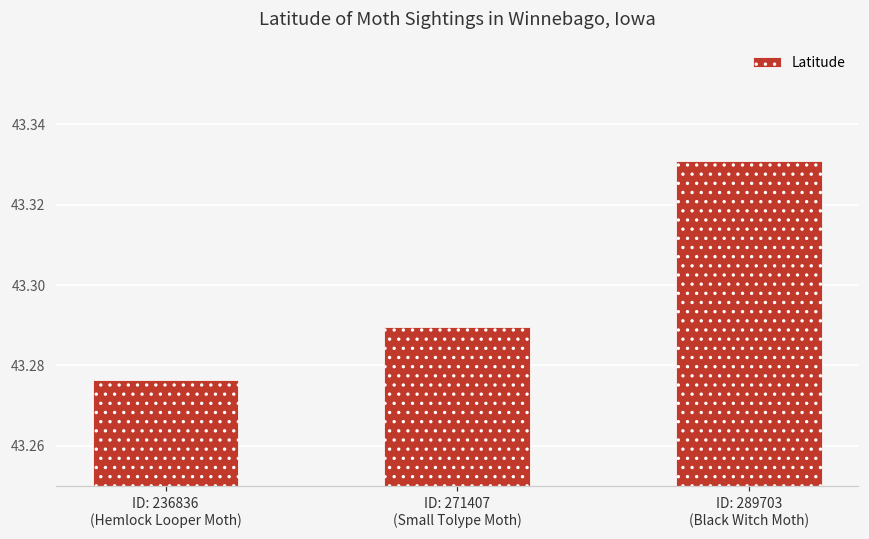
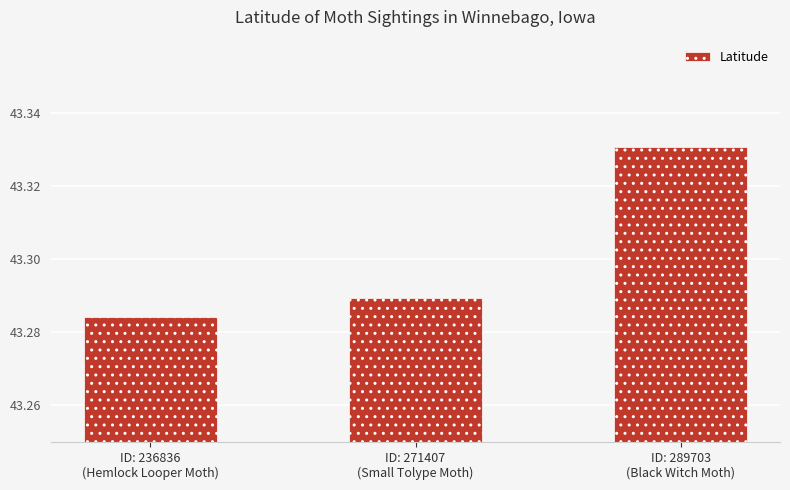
ID: 236836 (Hemlock Looper Moth): 43.276 -> 43.284
